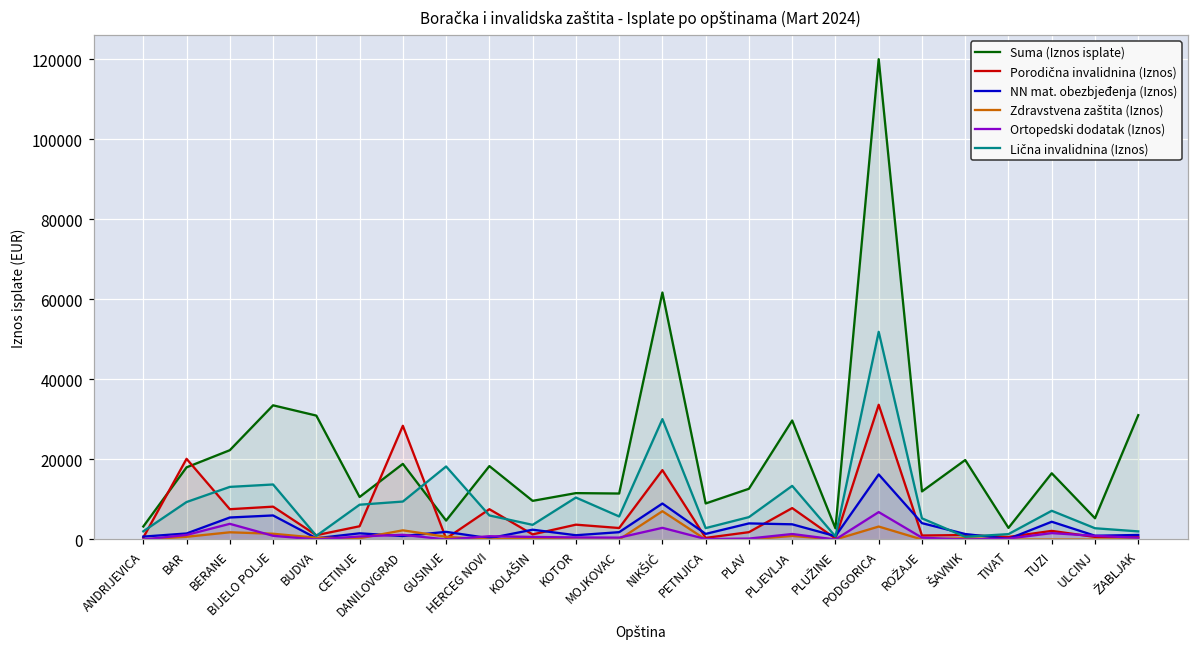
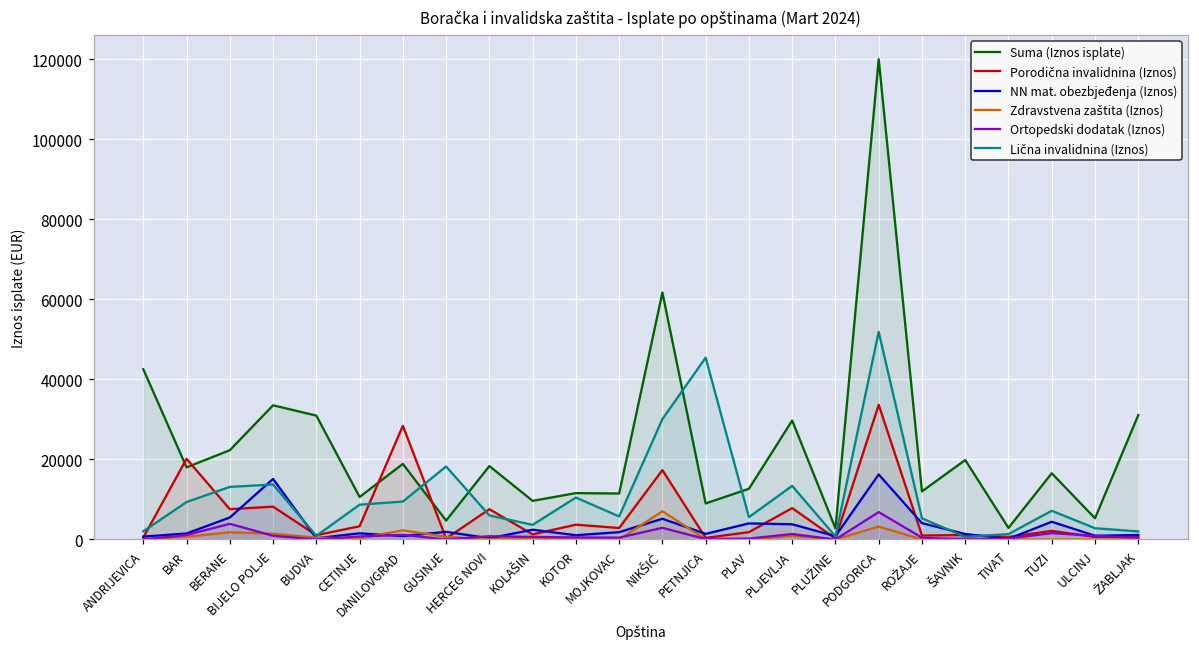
Suma (Iznos isplate), ANDRIJEVICA: 3000 -> 43000
NN mat. obezbjeđenja (Iznos), BIJELO POLJE: 6000 -> 15000
NN mat. obezbjeđenja (Iznos), NIKŠIĆ: 9000 -> 5000
Lična invalidnina (Iznos), PETNJICA: 3000 -> 45000
